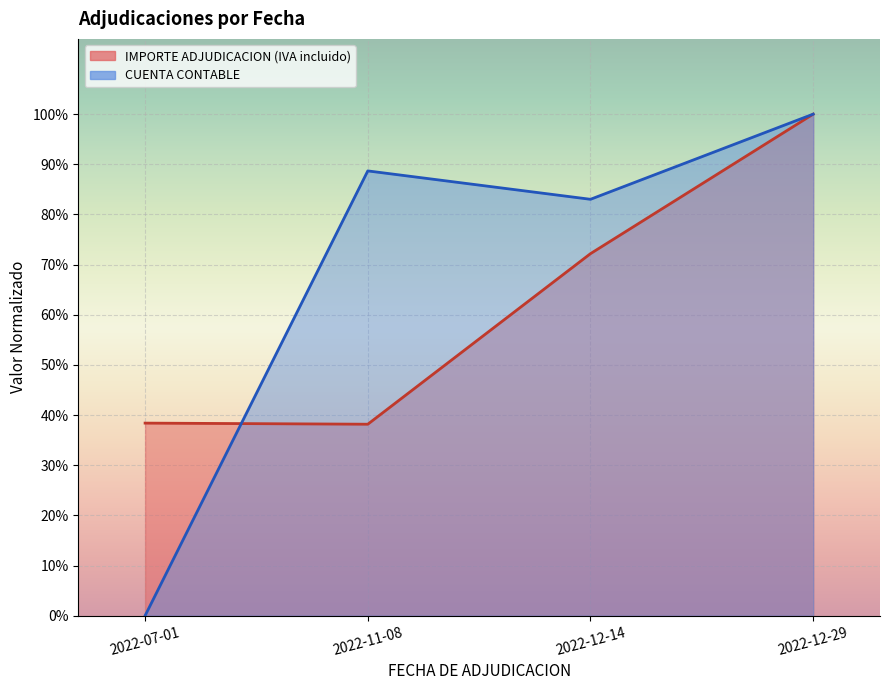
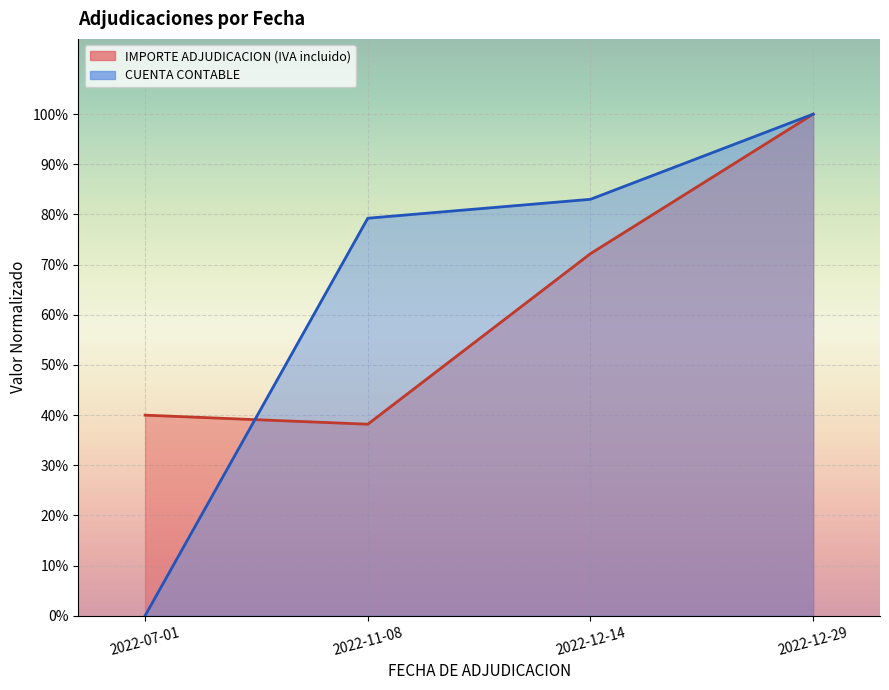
IMPORTE ADJUDICACION (IVA incluido), 2022-07-01: 38% -> 40%
CUENTA CONTABLE, 2022-11-08: 89% -> 79%
